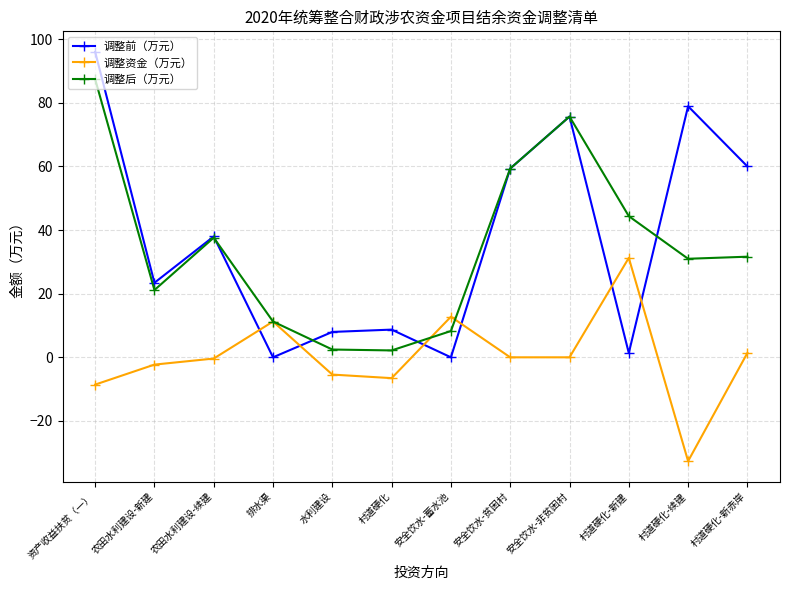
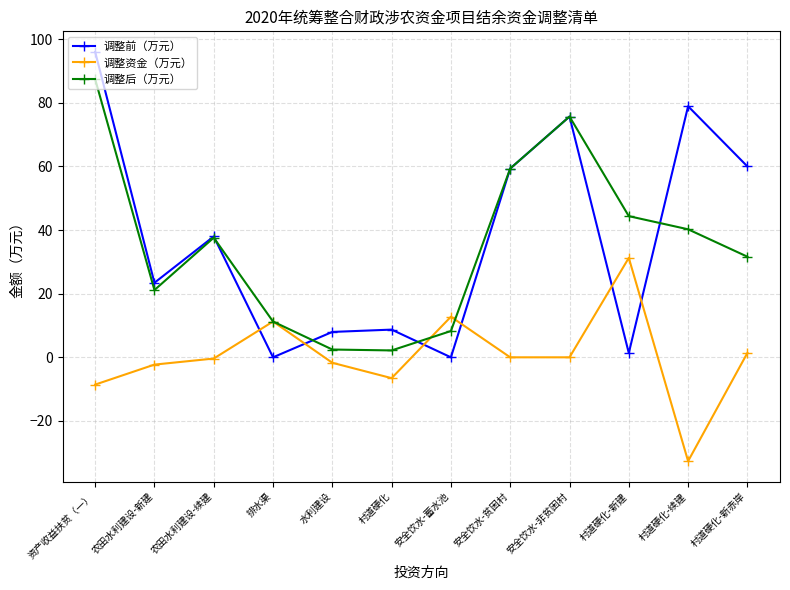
调整资金（万元）, 水利建设: -5 -> -2
调整后（万元）, 村道硬化-续建: 31 -> 40
